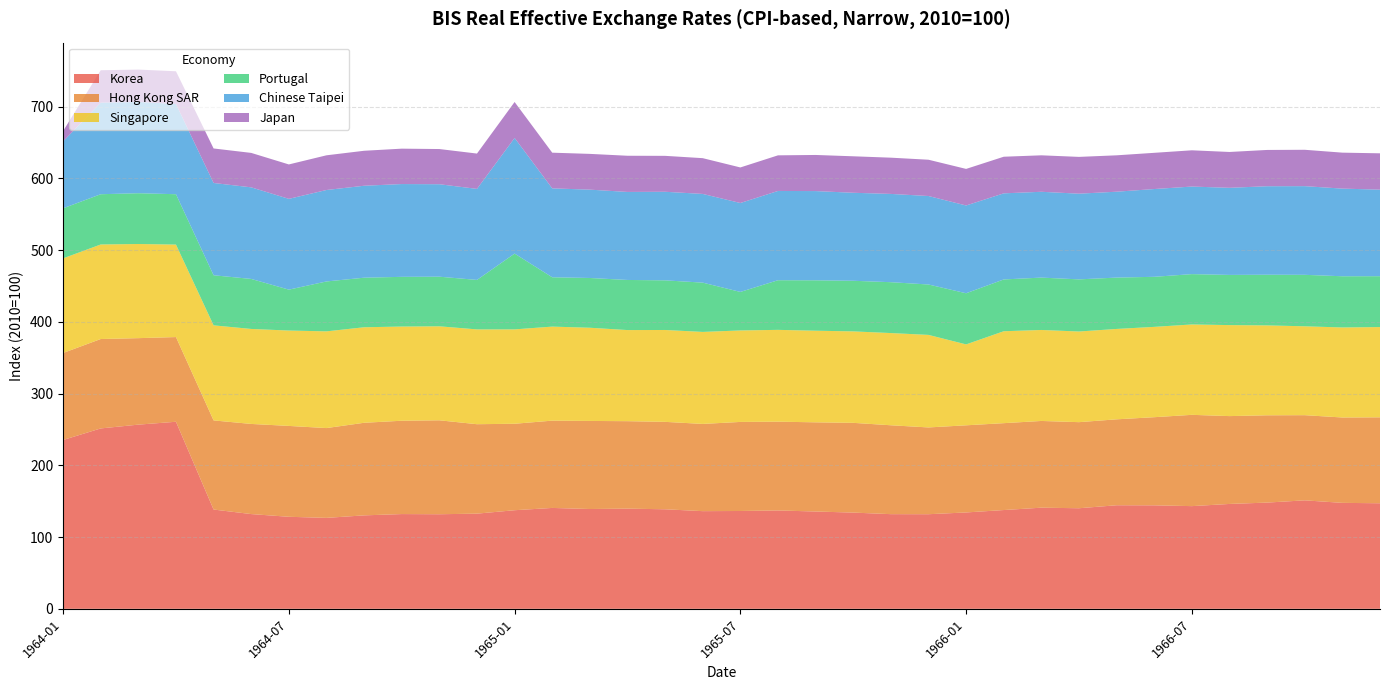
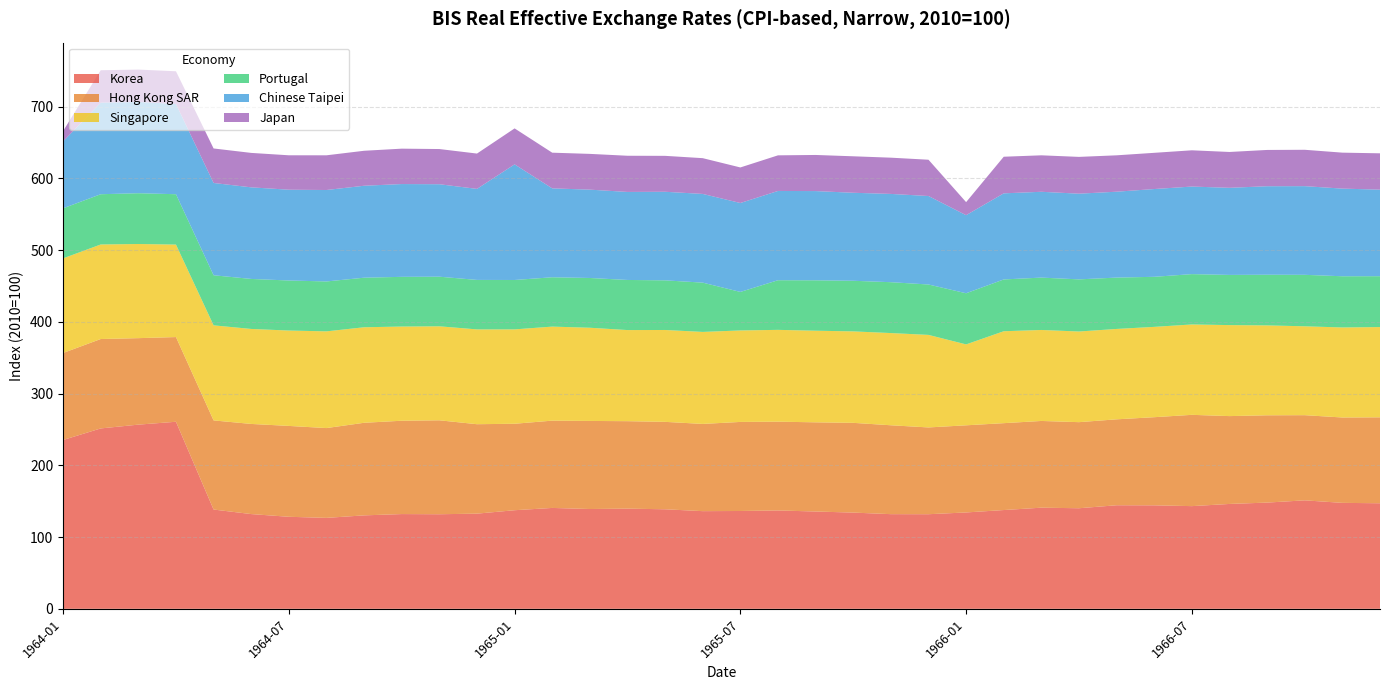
Portugal, 1964-07: 60 -> 70
Portugal, 1965-01: 110 -> 70
Chinese Taipei, 1966-01: 120 -> 110
Japan, 1966-01: 50 -> 20
